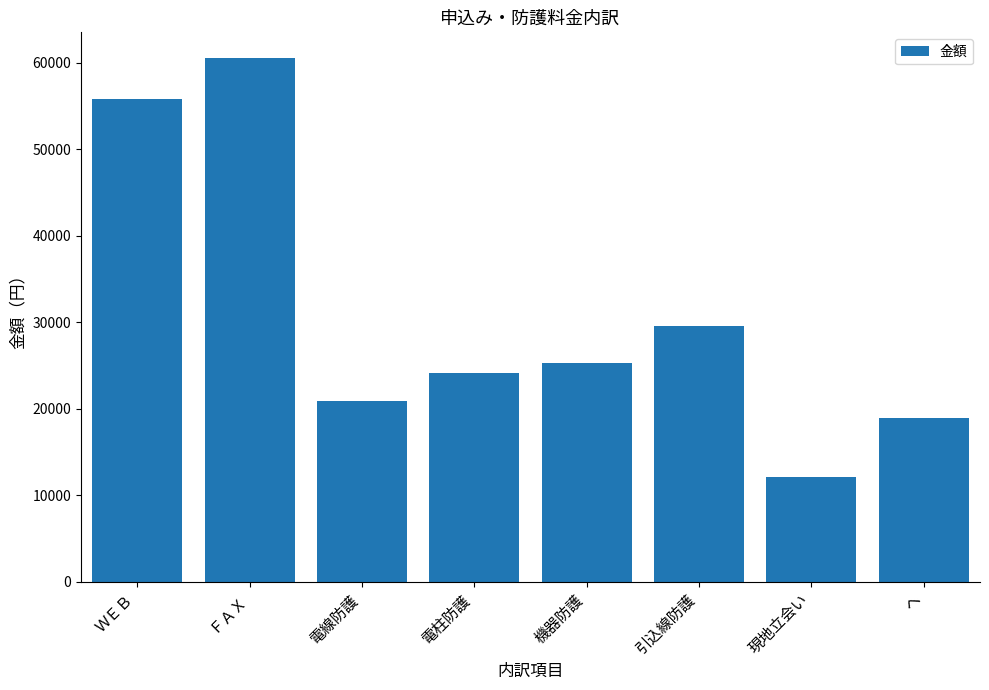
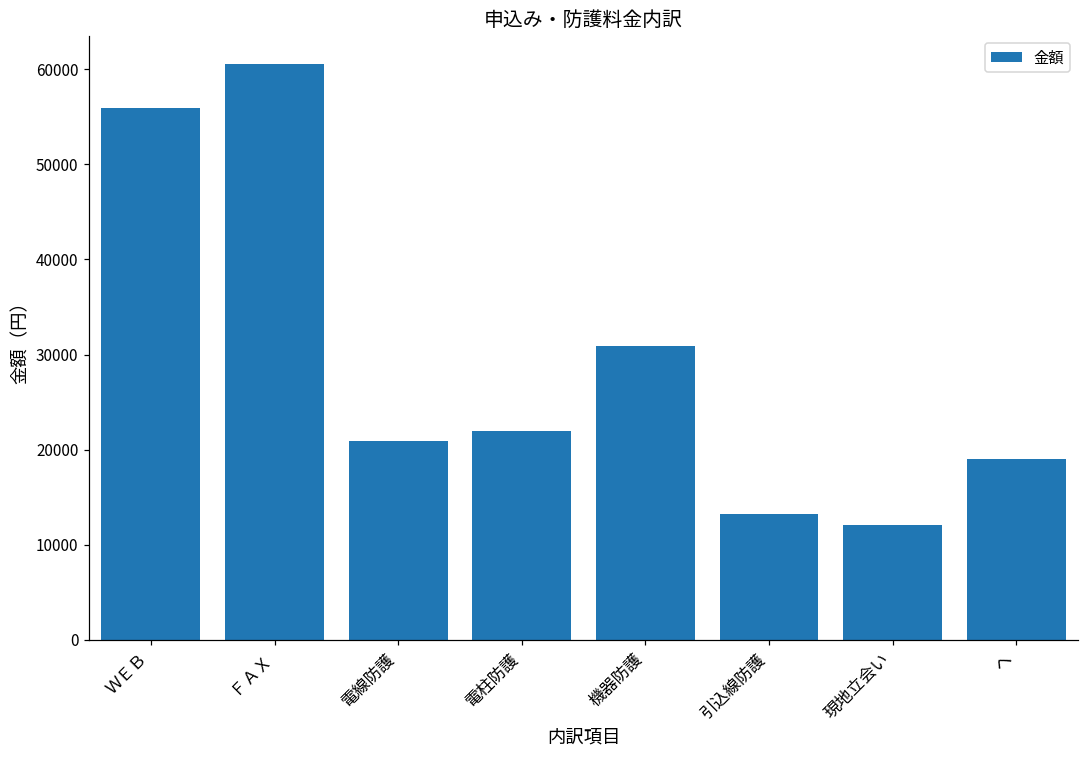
電柱防護: 24000 -> 22000
機器防護: 25000 -> 31000
引込線防護: 30000 -> 13000
